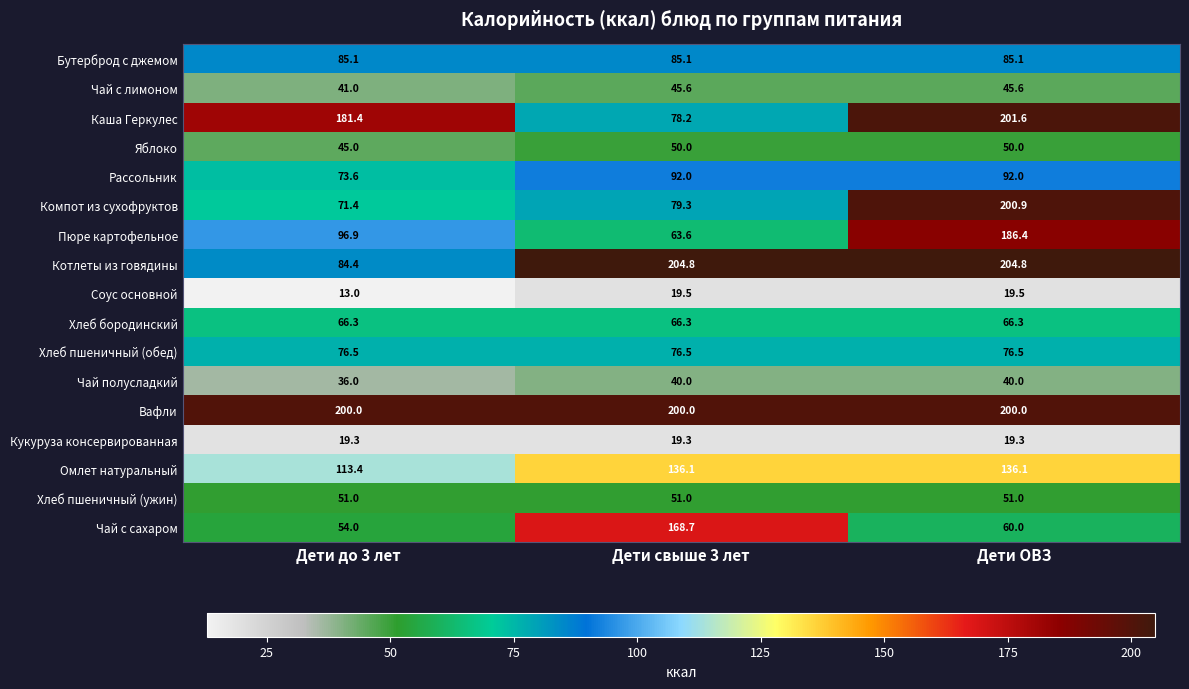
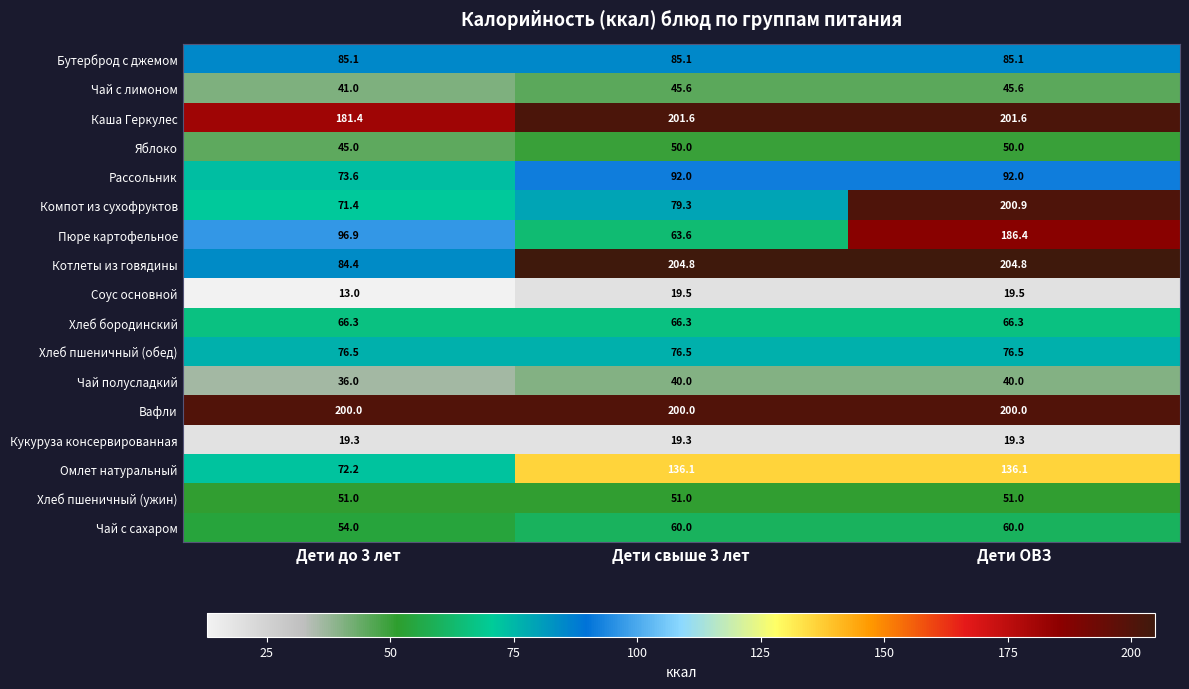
Каша Геркулес, Дети свыше 3 лет: 78.2 -> 201.6
Омлет натуральный, Дети до 3 лет: 113.4 -> 72.2
Чай с сахаром, Дети свыше 3 лет: 168.7 -> 60.0
